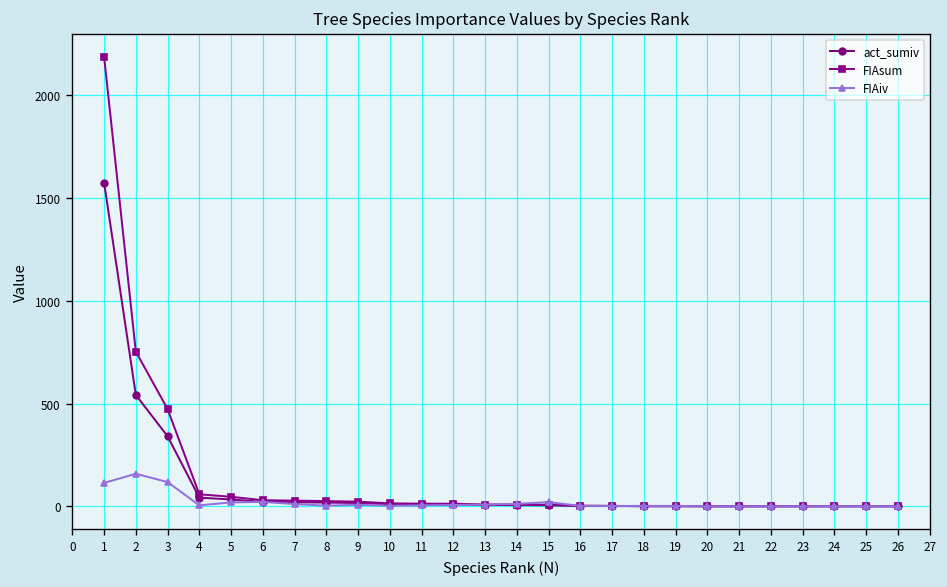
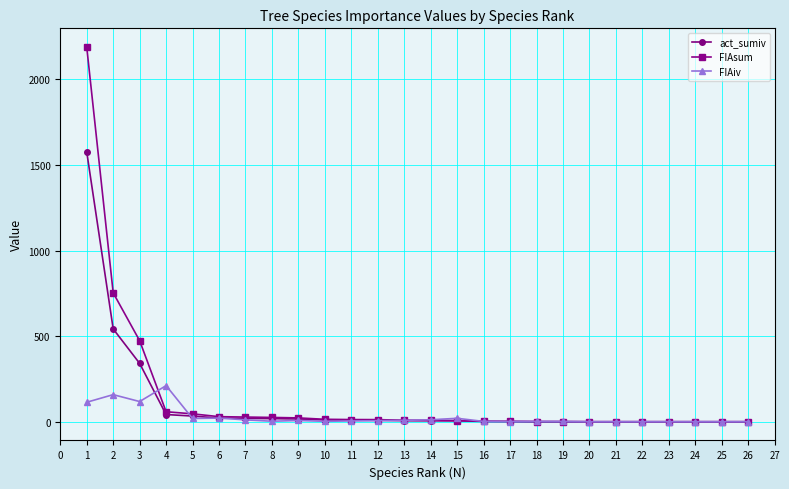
FIAiv, 4: 0 -> 210
